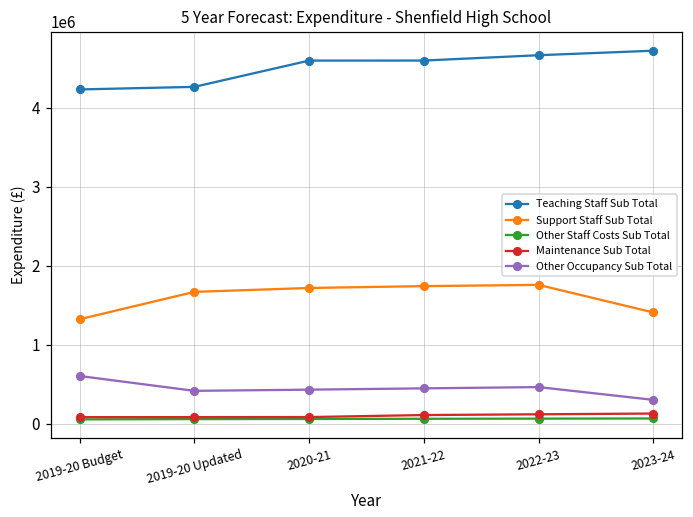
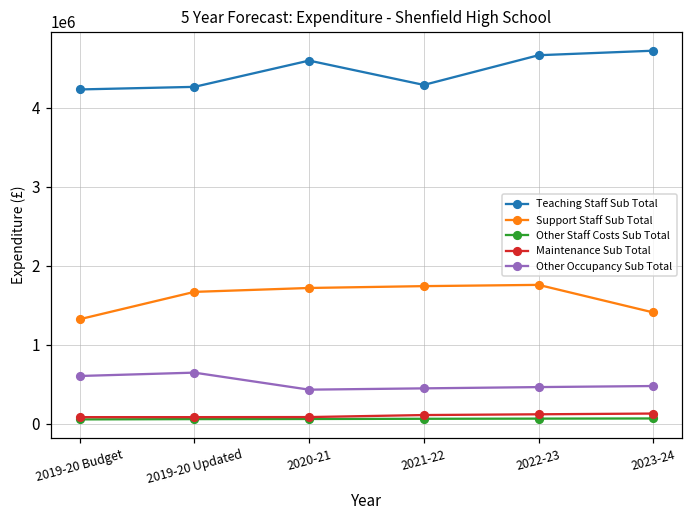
Other Occupancy Sub Total, 2019-20 Updated: 400000 -> 600000
Teaching Staff Sub Total, 2021-22: 4600000 -> 4300000
Other Occupancy Sub Total, 2023-24: 300000 -> 500000
